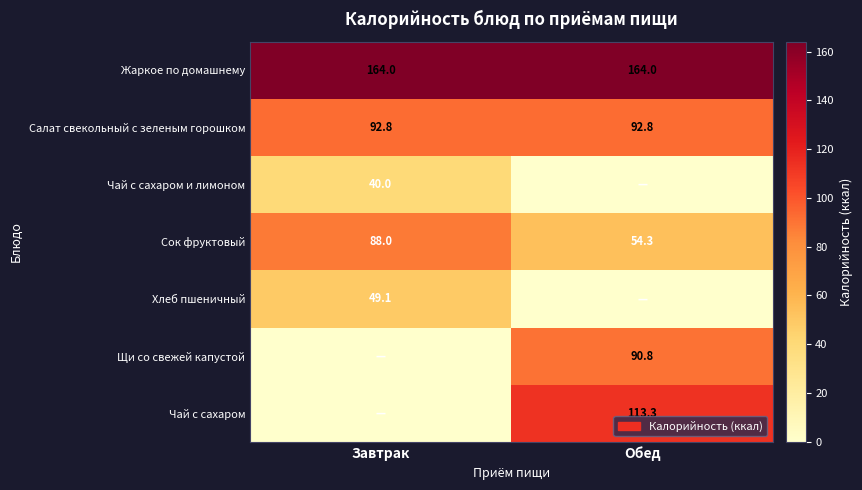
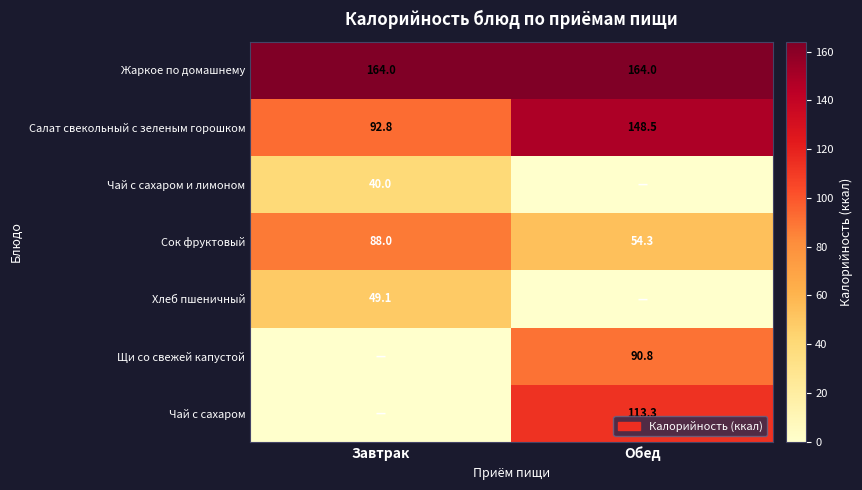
Салат свекольный с зеленым горошком, Обед: 92.8 -> 148.5
